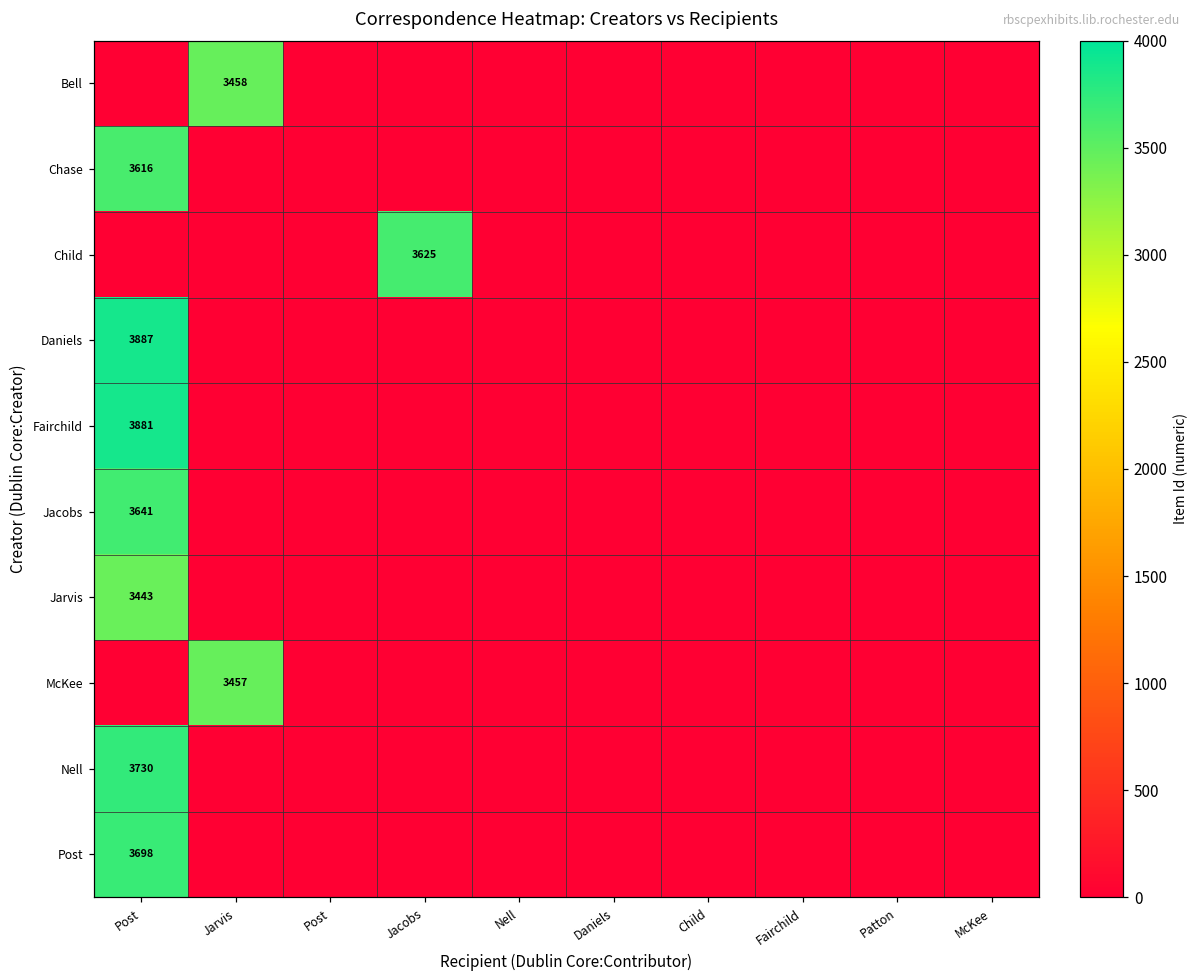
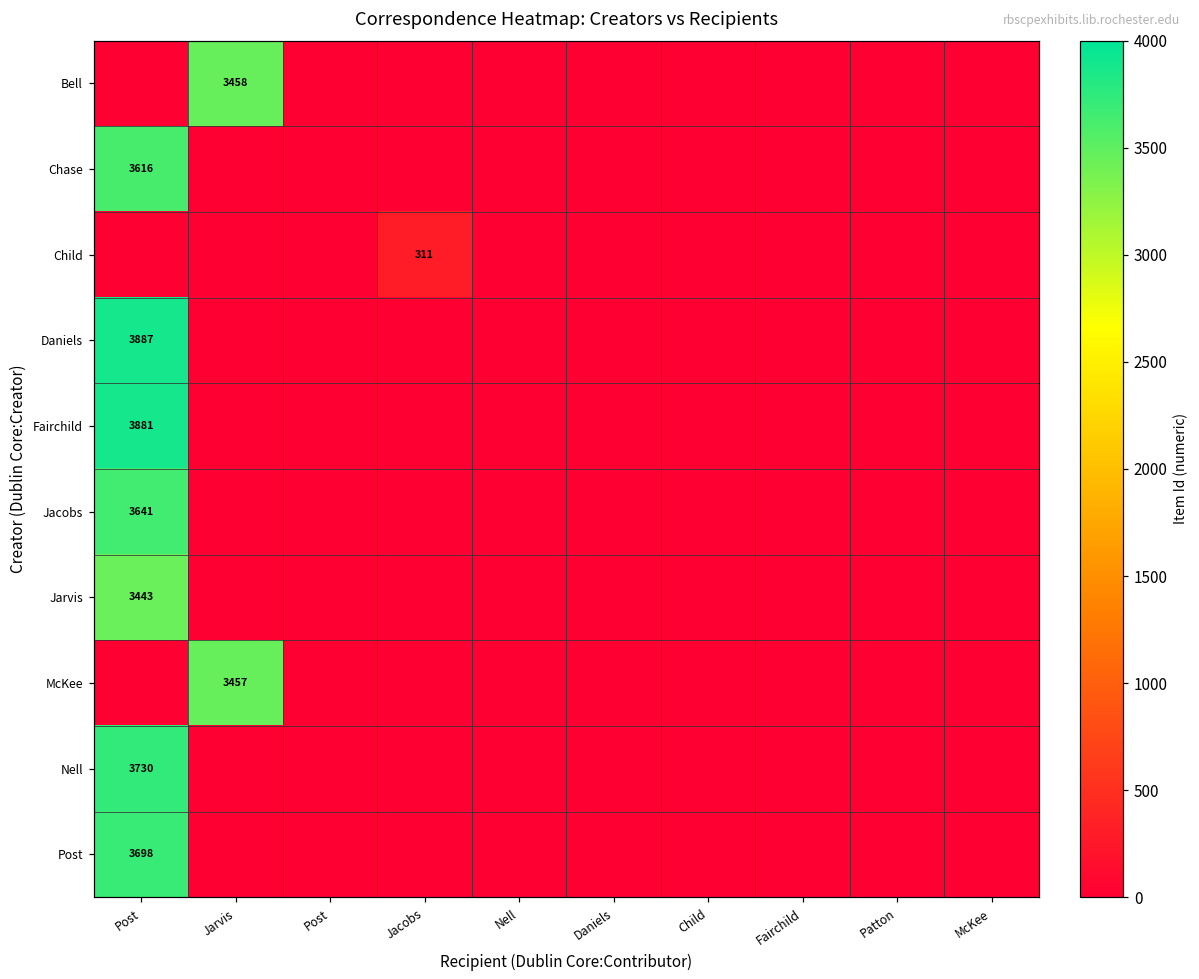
Child, Jacobs: 3625 -> 311
